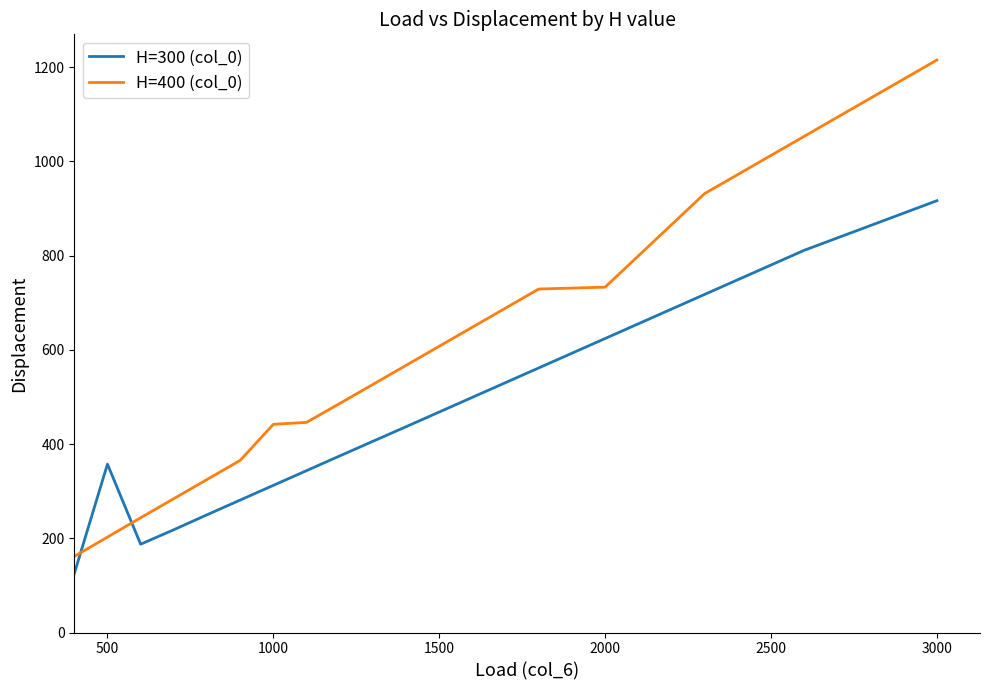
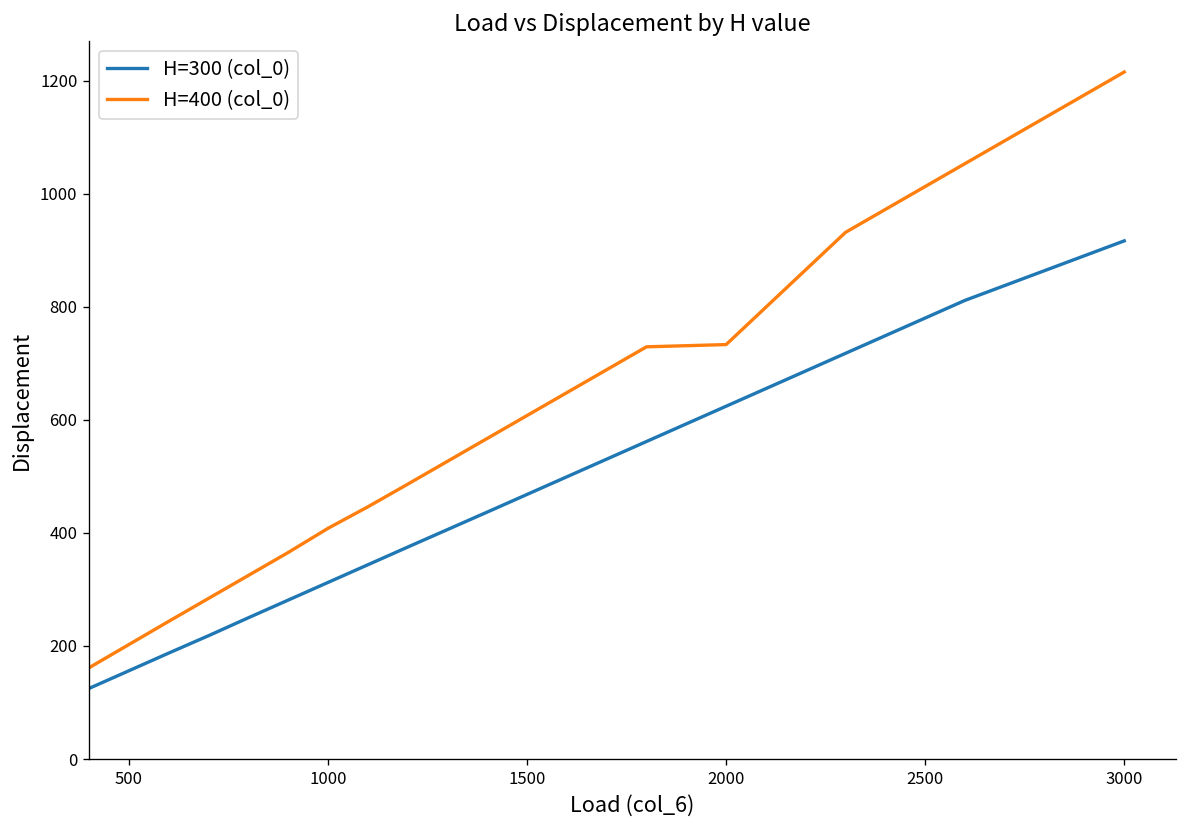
H=300 (col_0), 500: 360 -> 160
H=400 (col_0), 1000: 440 -> 410
